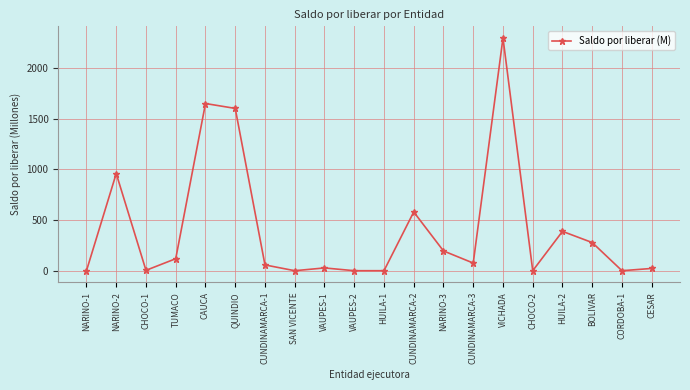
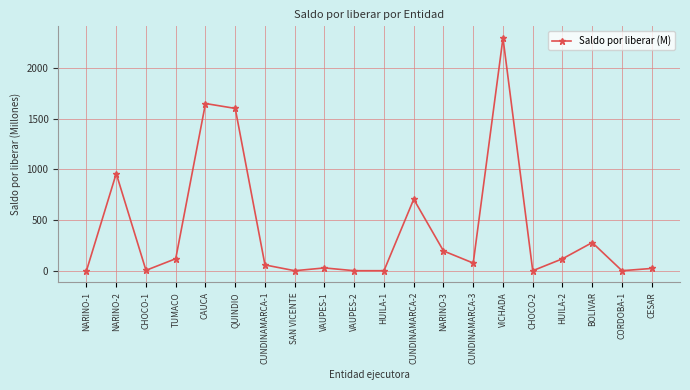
CUNDINAMARCA-2: 580 -> 710
HUILA-2: 390 -> 120
